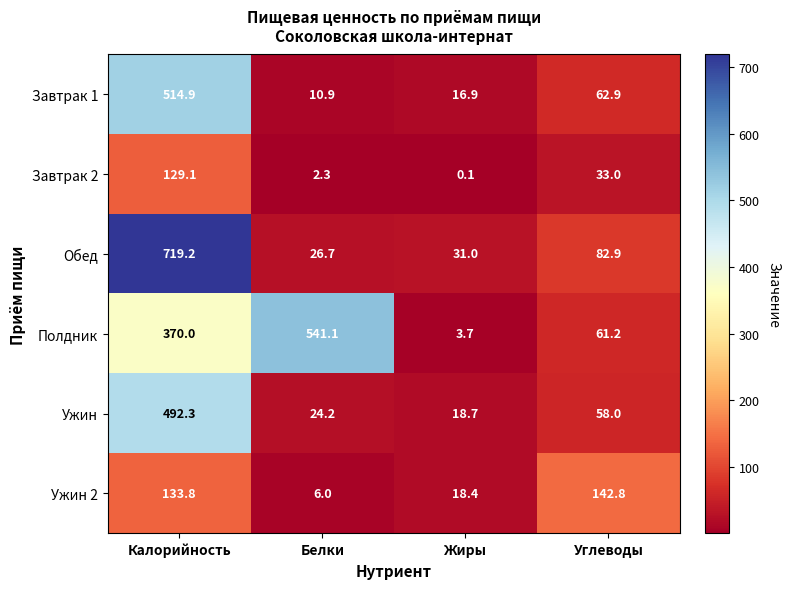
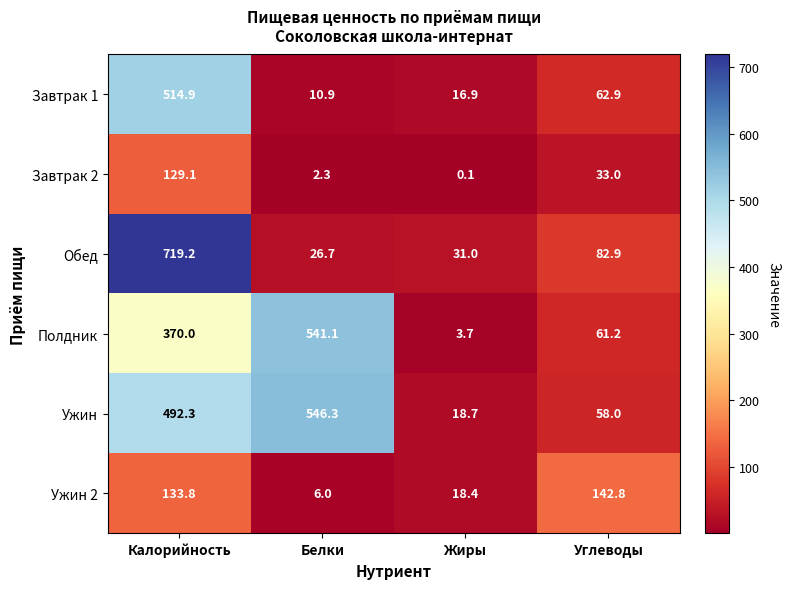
Ужин, Белки: 24.2 -> 546.3
